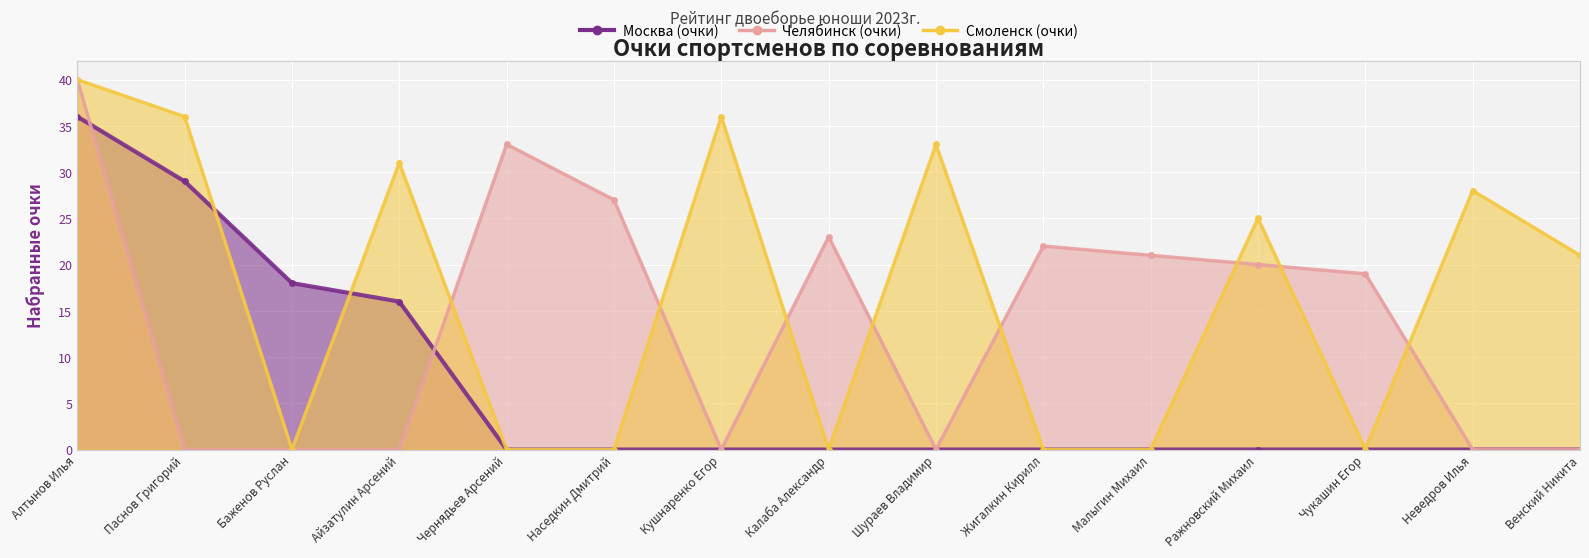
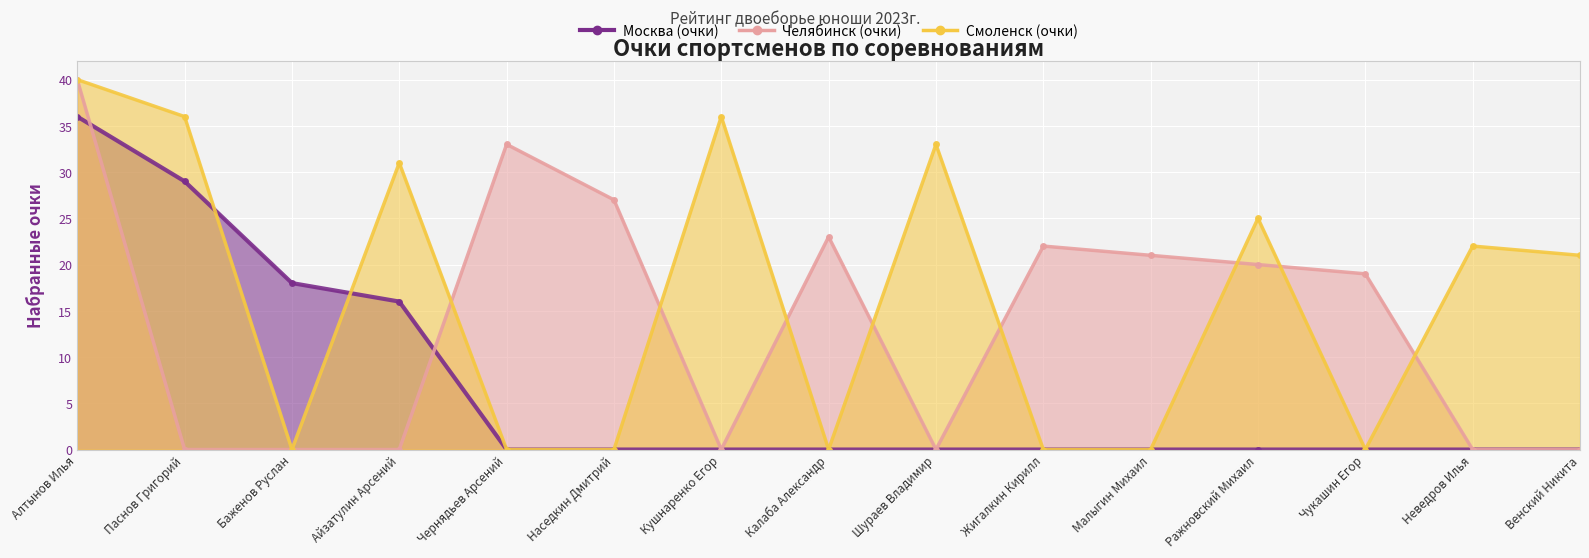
Смоленск (очки), Неведров Илья: 28 -> 22
